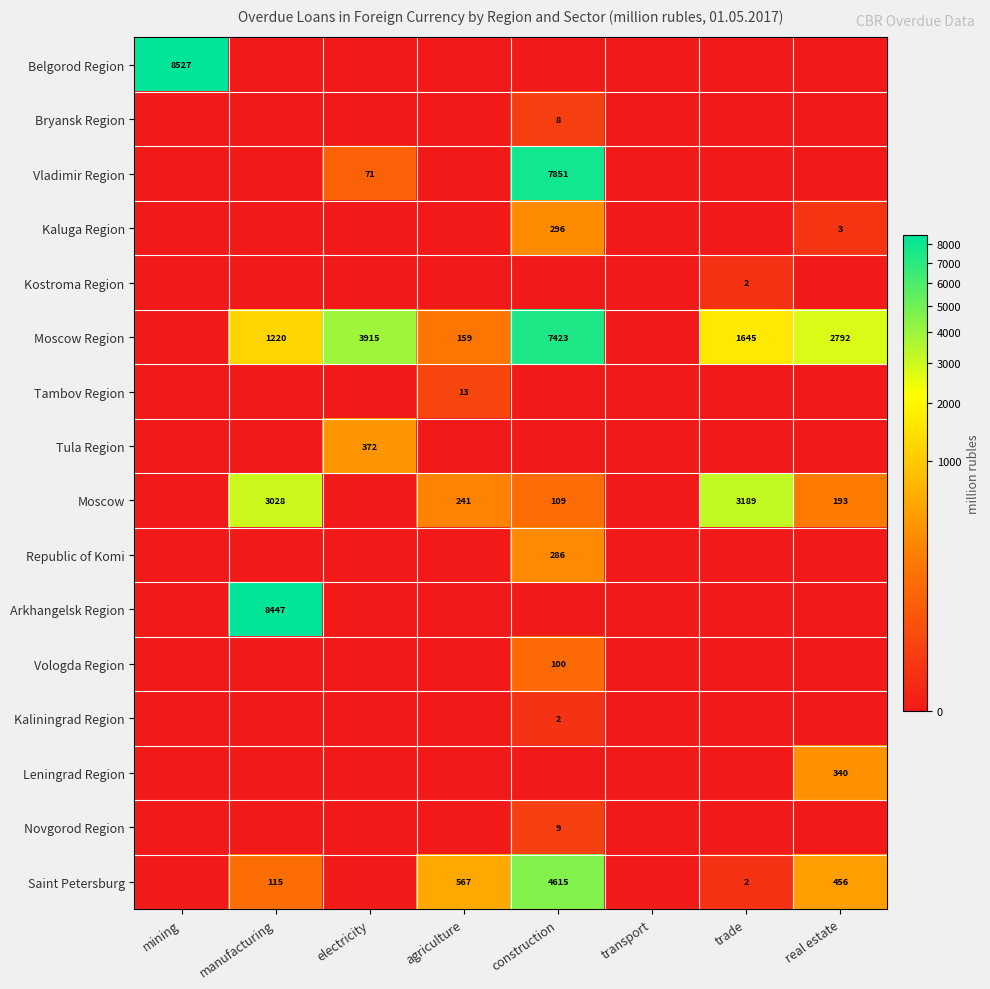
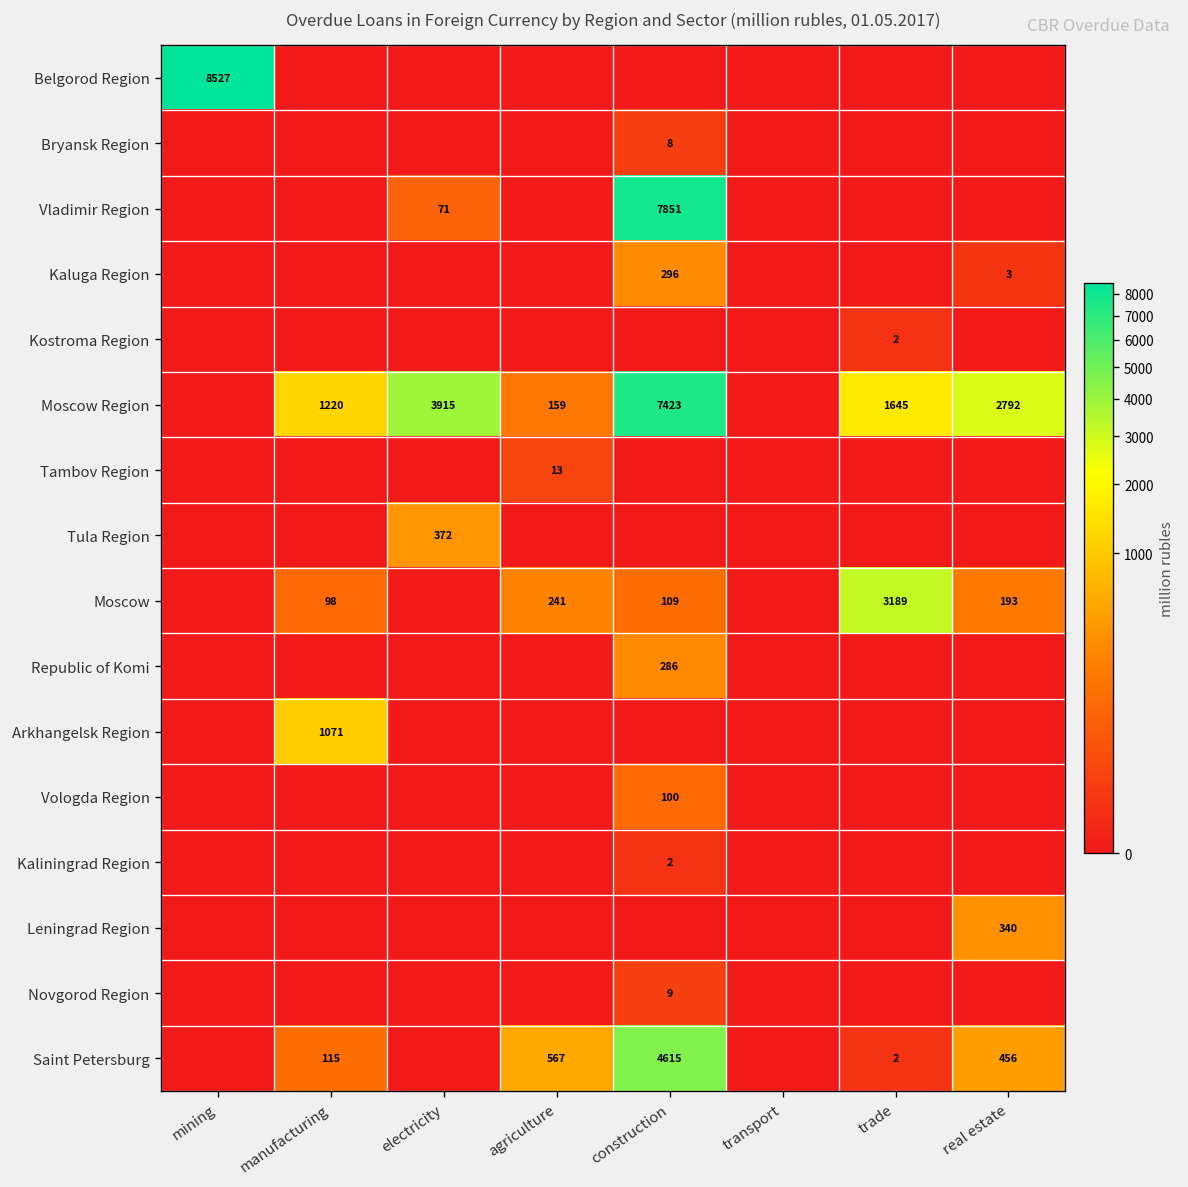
Moscow, manufacturing: 3028 -> 98
Arkhangelsk Region, manufacturing: 8447 -> 1071
